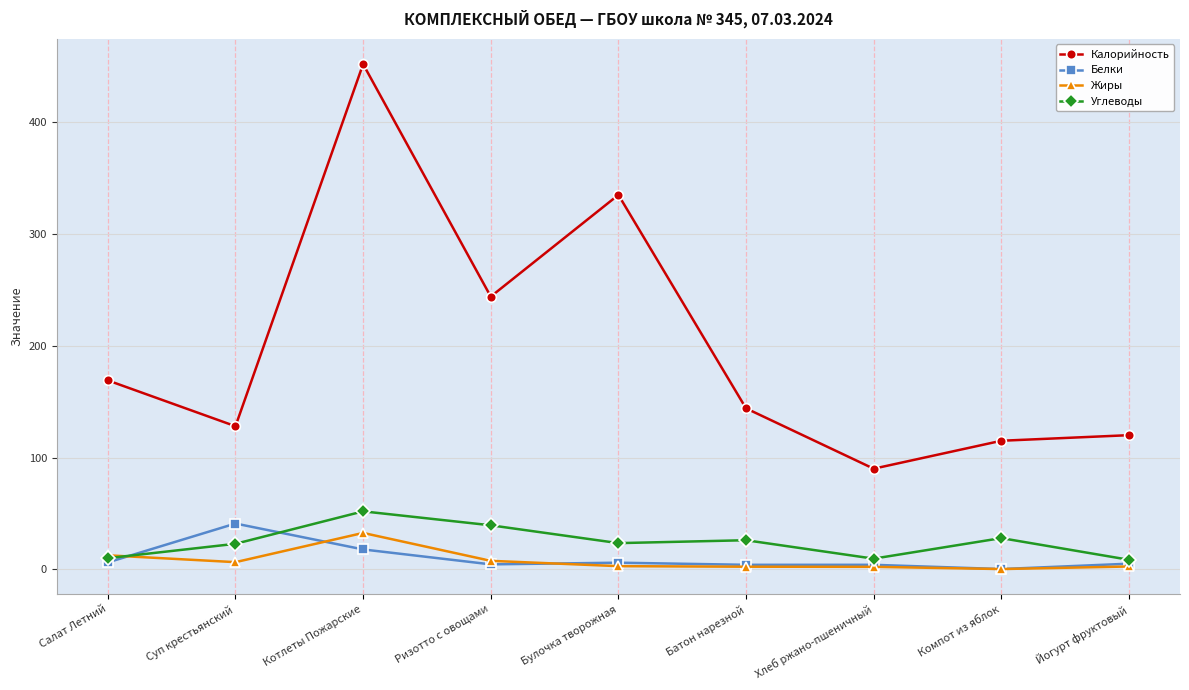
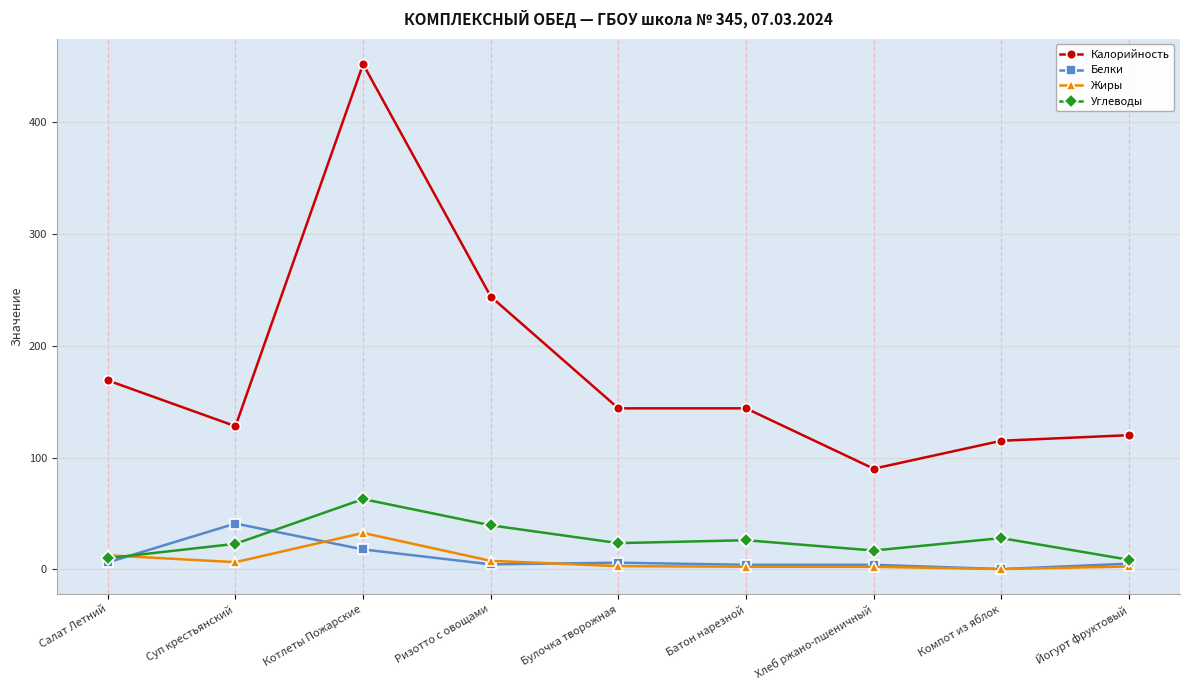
Углеводы, Котлеты Пожарские: 52 -> 63
Калорийность, Булочка творожная: 335 -> 144
Углеводы, Хлеб ржано-пшеничный: 10 -> 17
